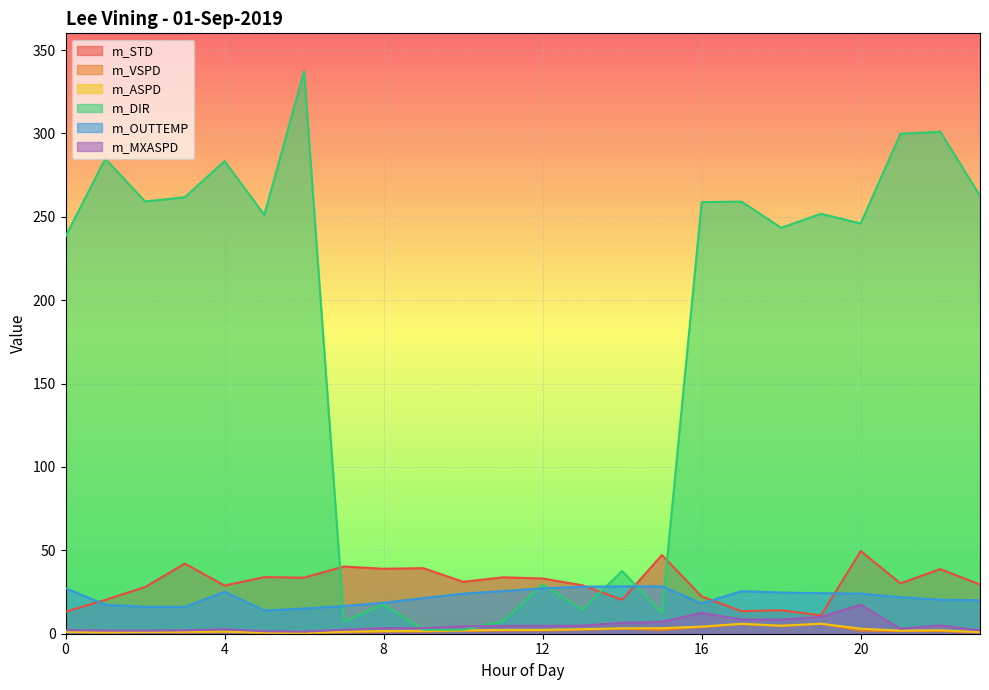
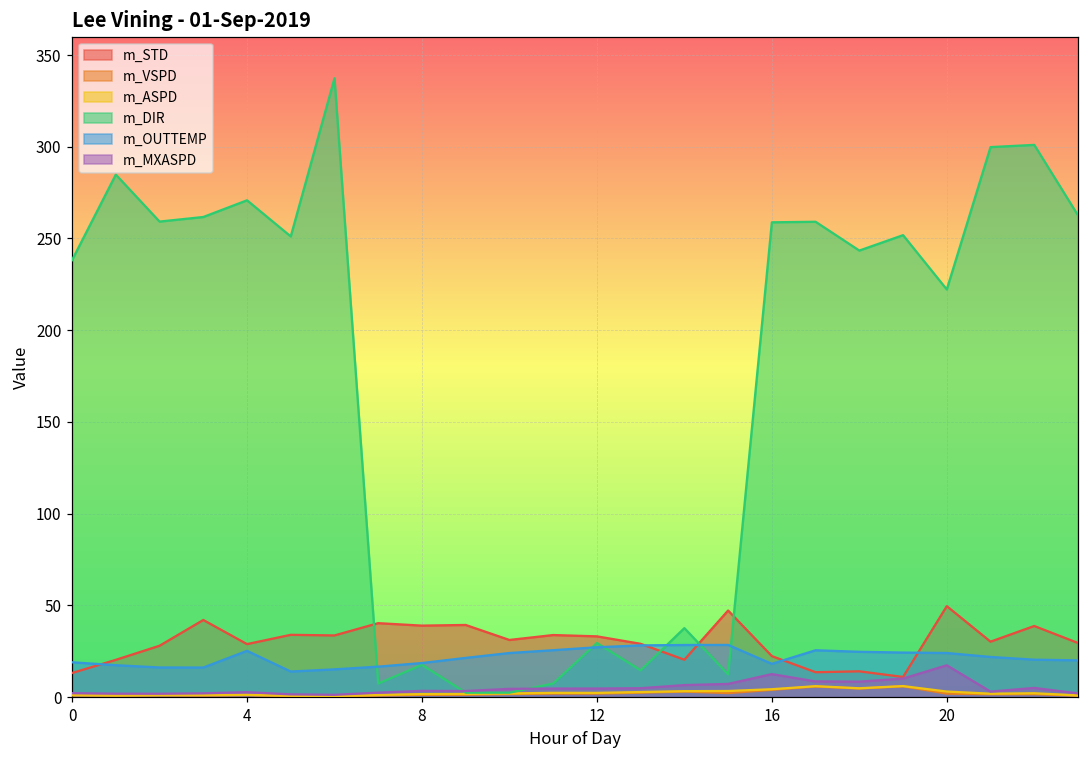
m_OUTTEMP, 0: 27 -> 19
m_DIR, 4: 283 -> 271
m_DIR, 20: 246 -> 222
